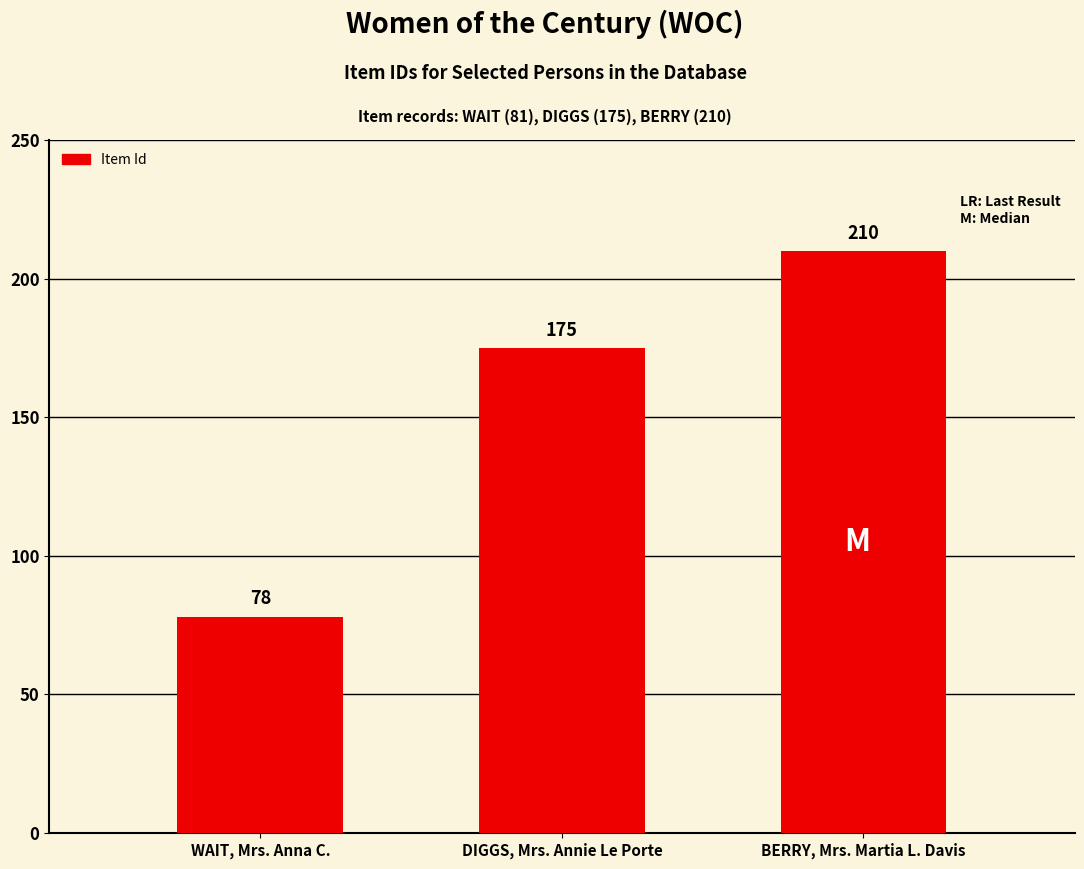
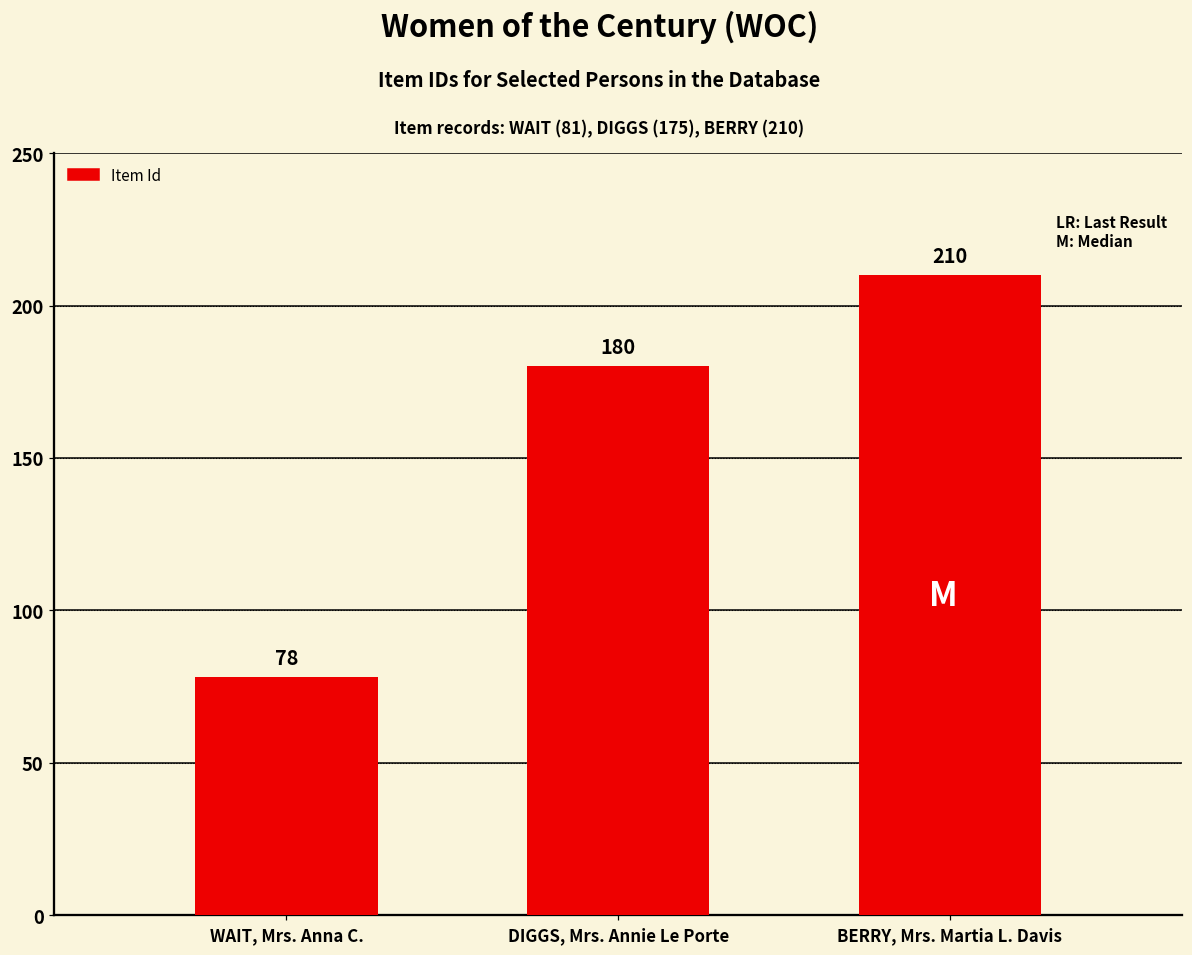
DIGGS, Mrs. Annie Le Porte: 175 -> 180
